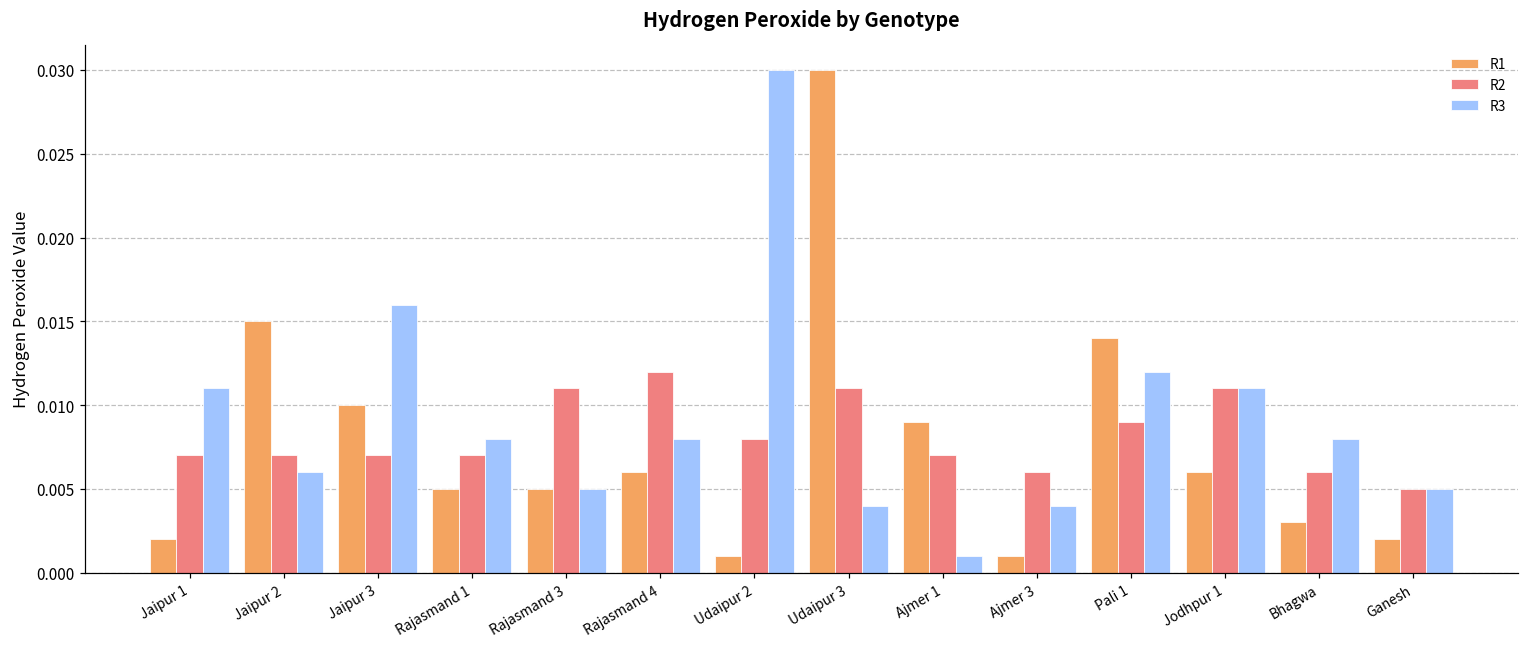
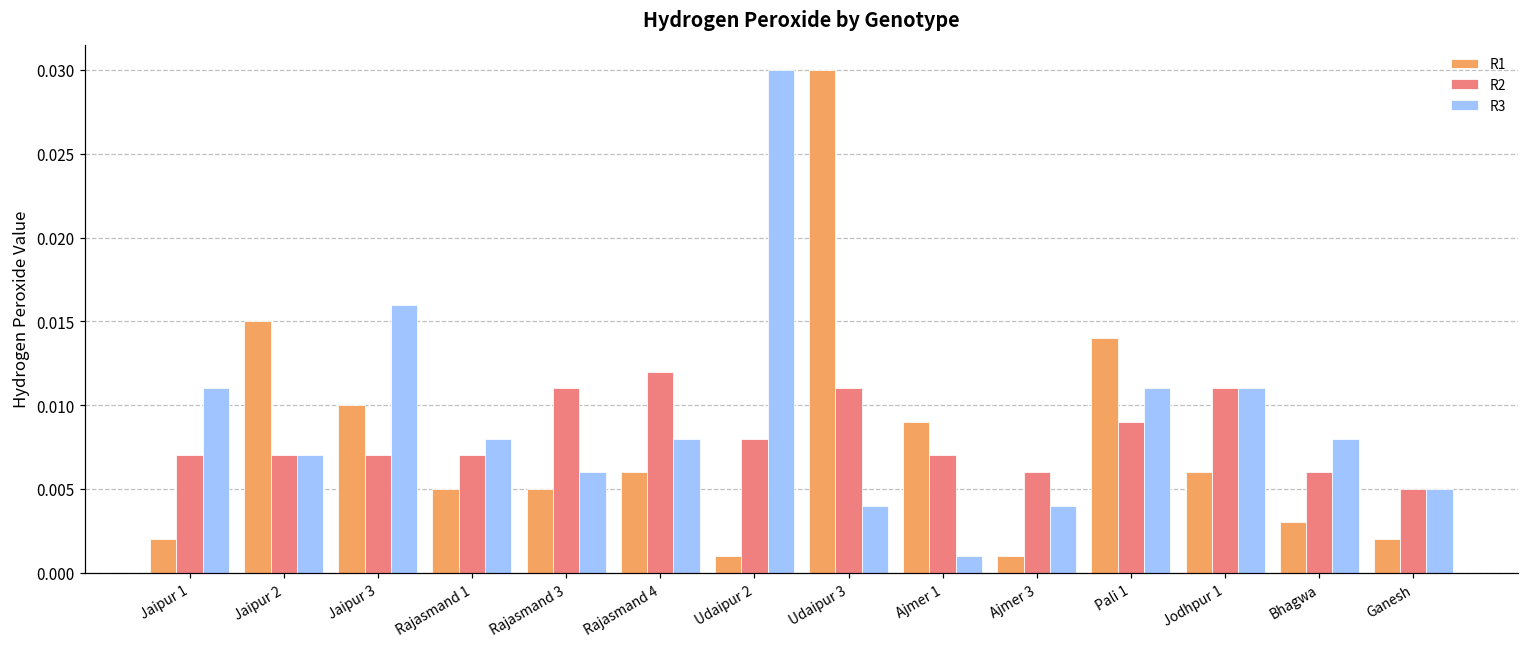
R3, Jaipur 2: 0.006 -> 0.007
R3, Rajasmand 3: 0.005 -> 0.006
R3, Pali 1: 0.012 -> 0.011
